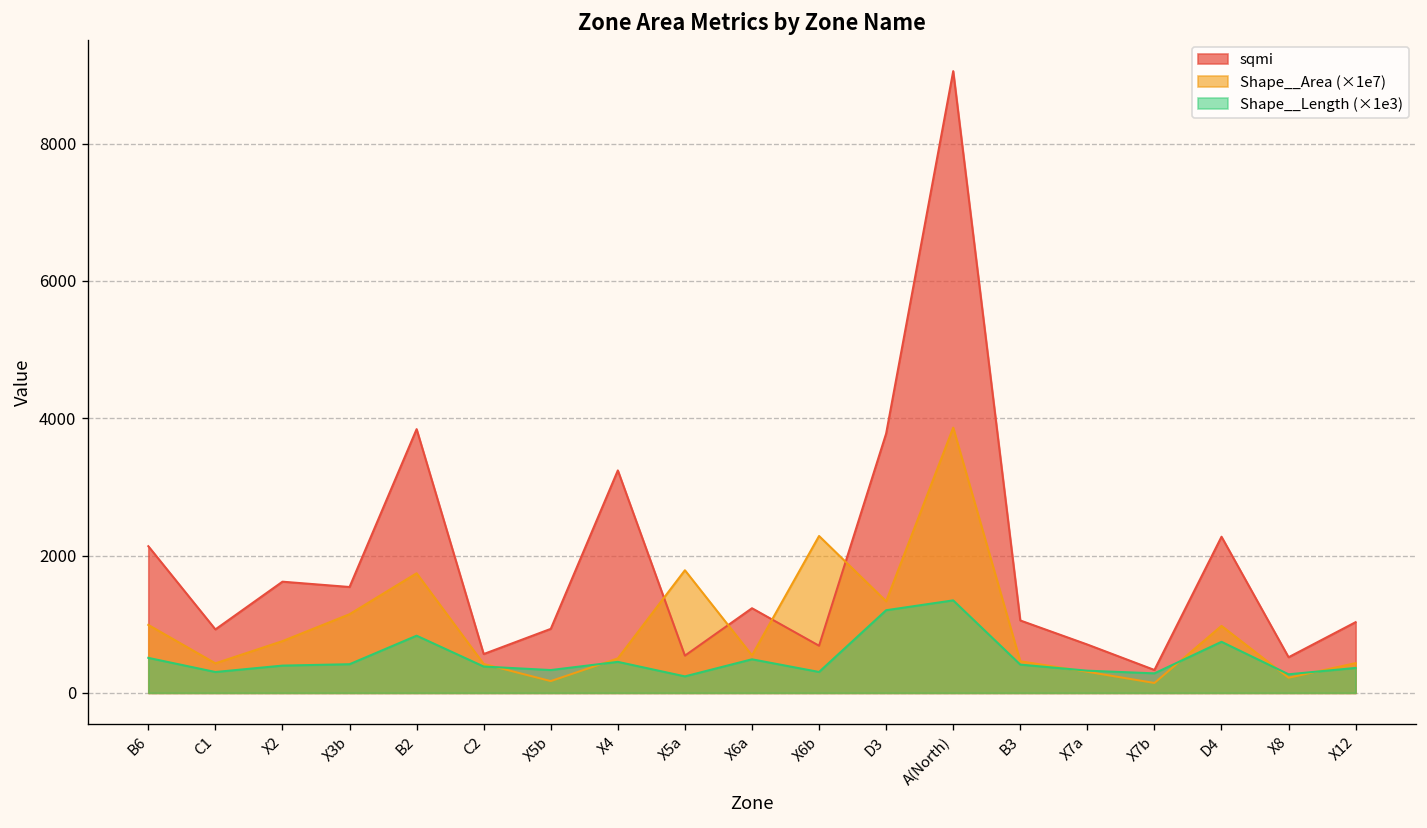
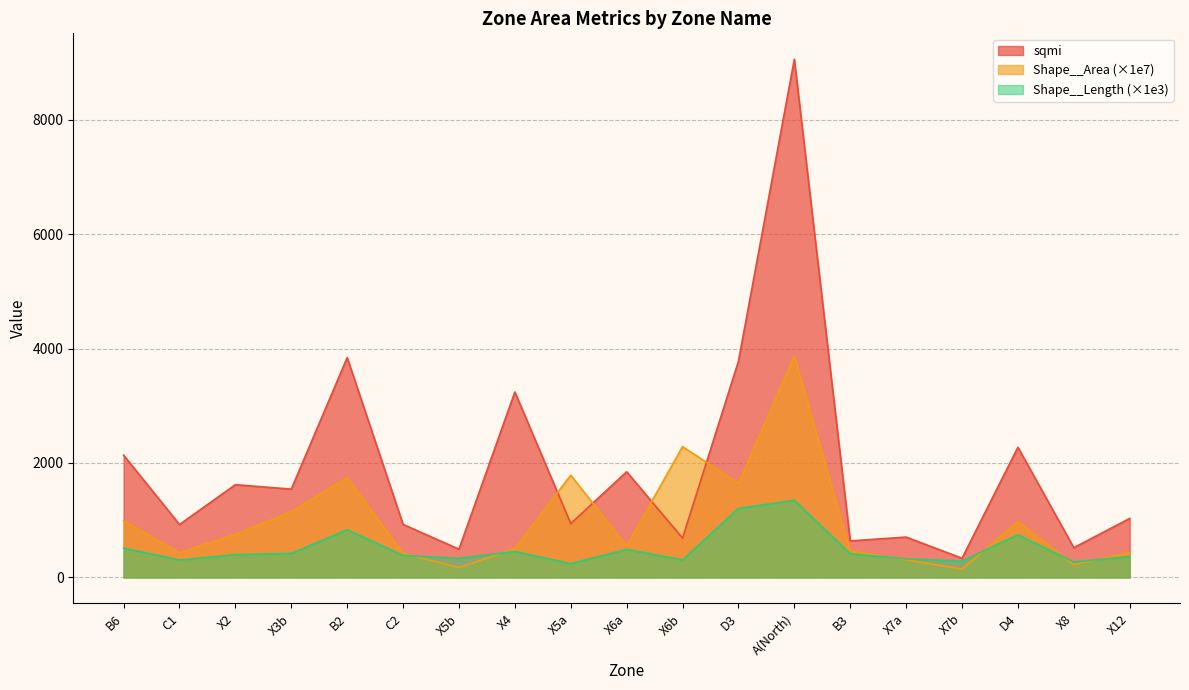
sqmi, C2: 600 -> 900
sqmi, X5b: 900 -> 500
sqmi, X5a: 500 -> 900
sqmi, X6a: 1200 -> 1800
Shape__Area (×1e7), D3: 1300 -> 1600
sqmi, B3: 1100 -> 600
